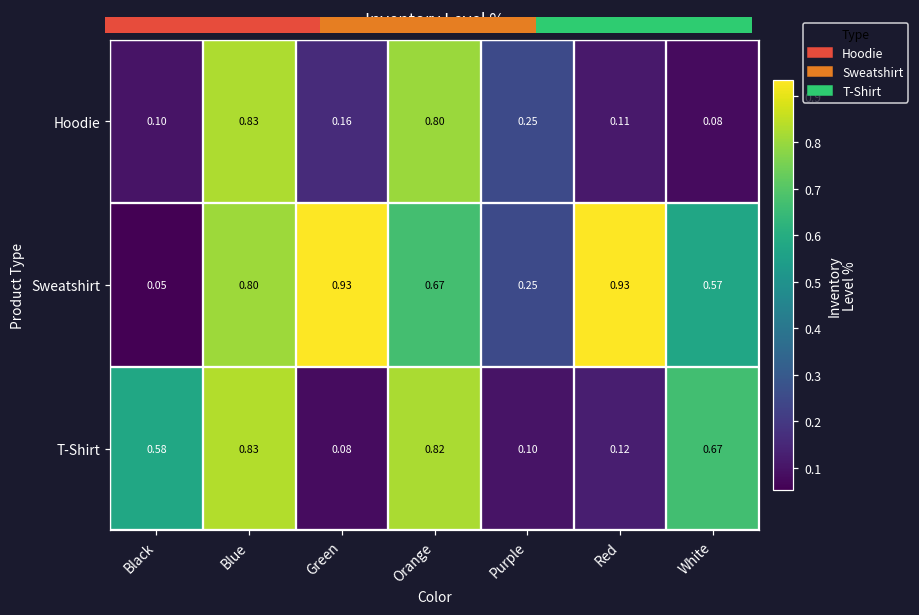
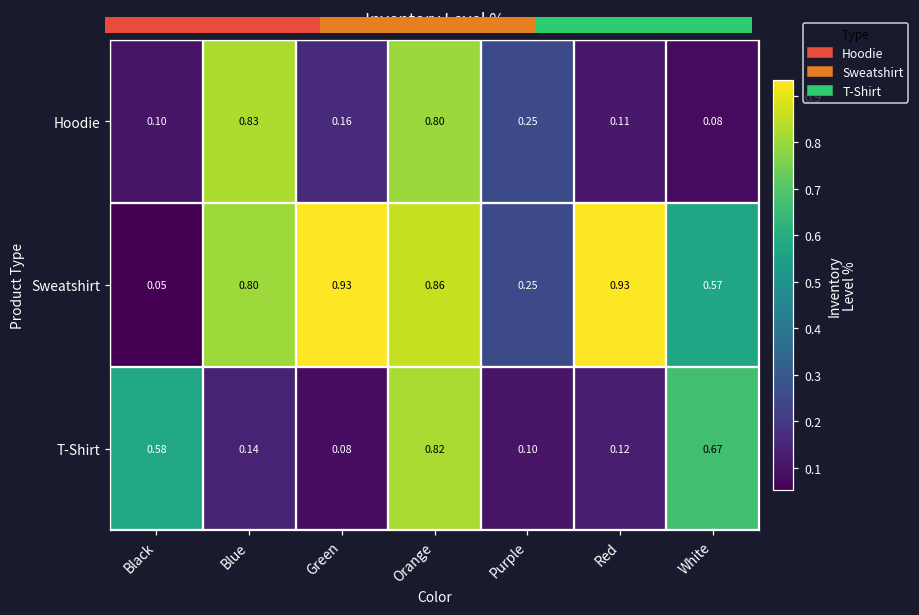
Inventory Level %, Sweatshirt, Orange: 0.67 -> 0.86
Inventory Level %, T-Shirt, Blue: 0.83 -> 0.14
